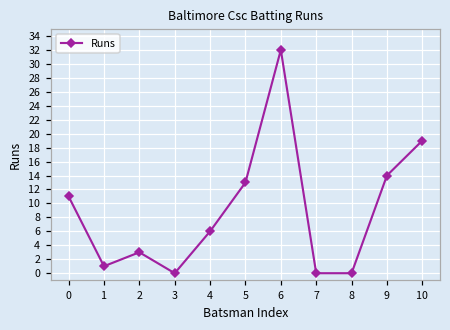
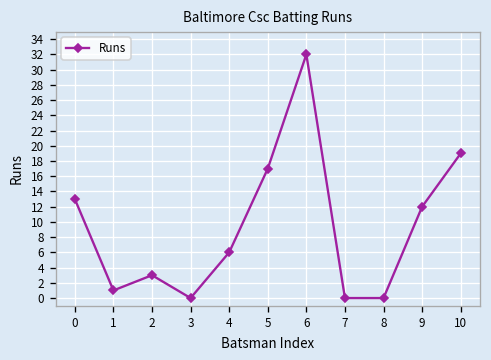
0: 11 -> 13
5: 13 -> 17
9: 14 -> 12
